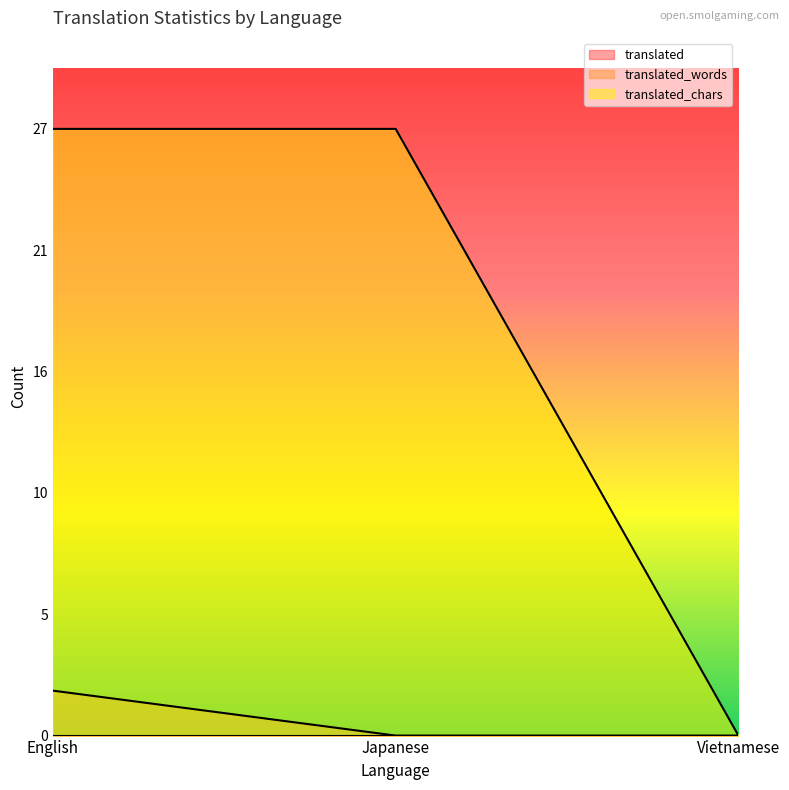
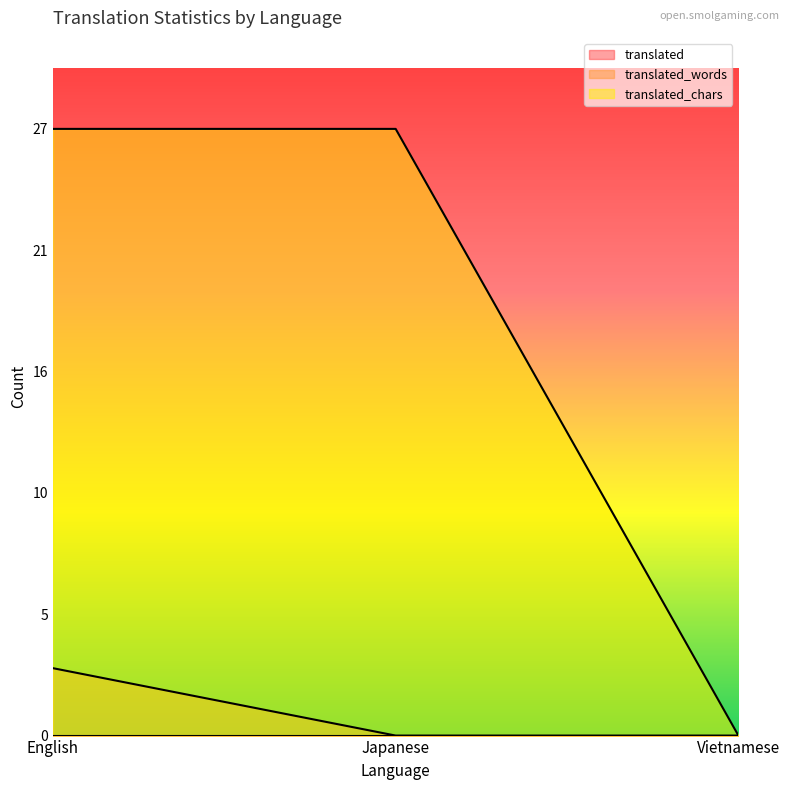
translated_words, English: 2 -> 3
